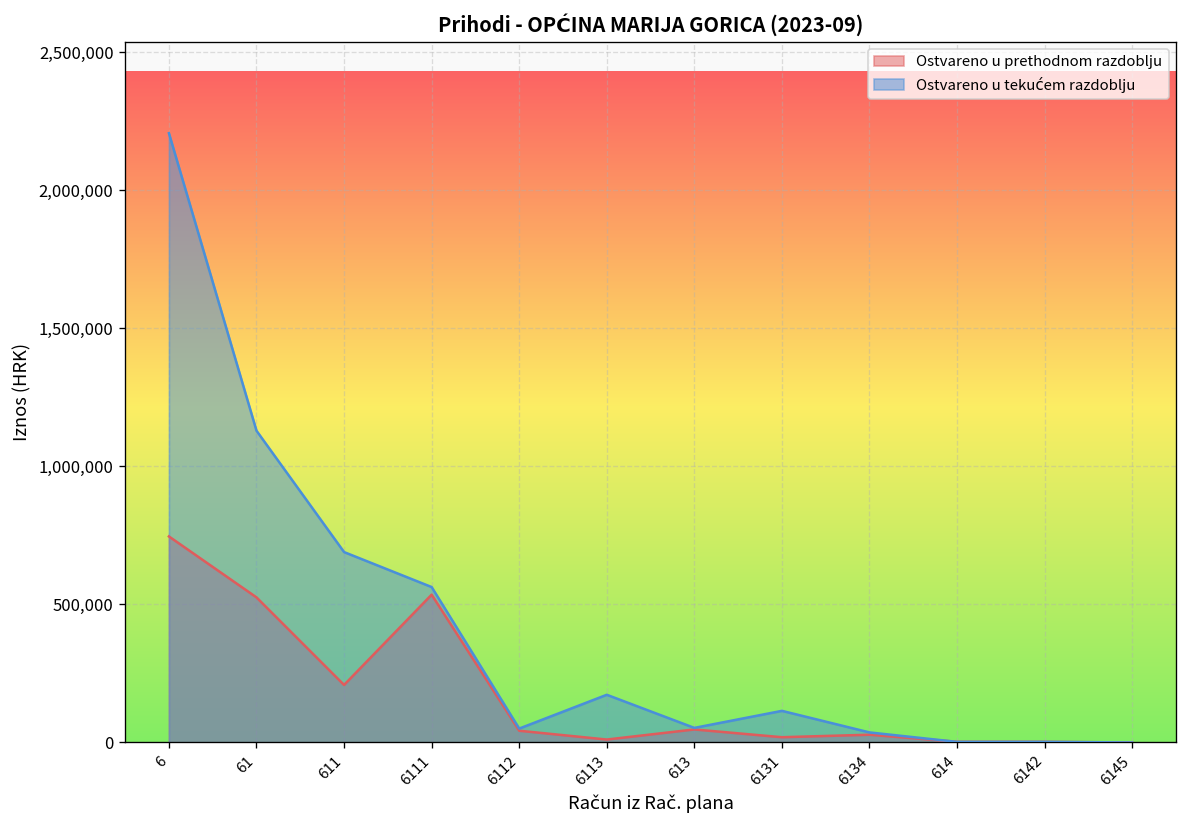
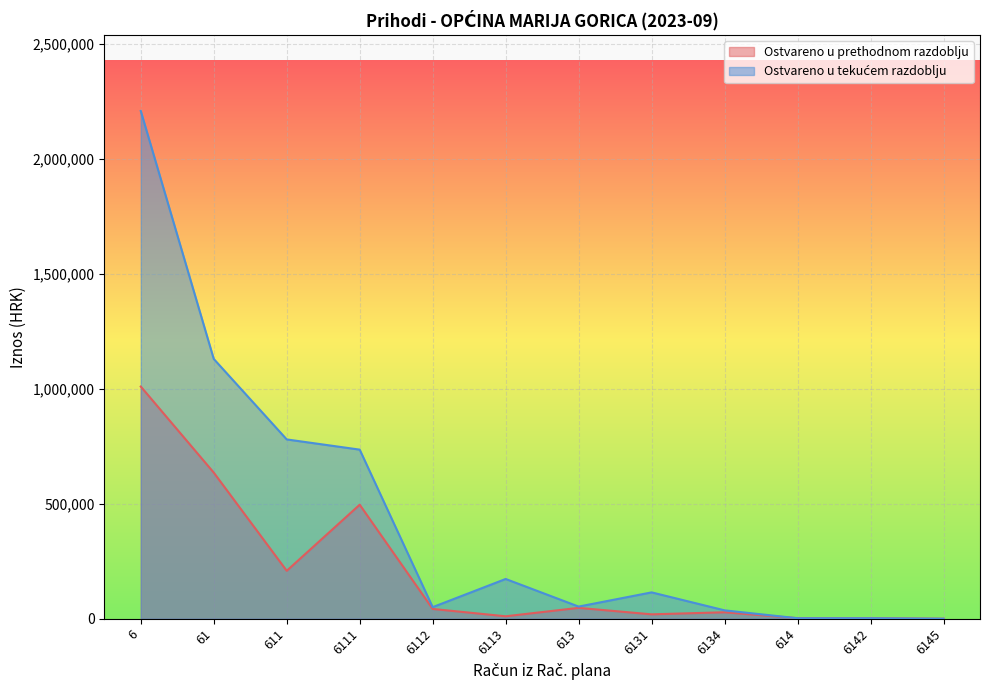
Ostvareno u prethodnom razdoblju, 6: 750,000 -> 1,010,000
Ostvareno u prethodnom razdoblju, 61: 530,000 -> 640,000
Ostvareno u tekućem razdoblju, 611: 690,000 -> 780,000
Ostvareno u prethodnom razdoblju, 6111: 540,000 -> 500,000
Ostvareno u tekućem razdoblju, 6111: 560,000 -> 730,000
